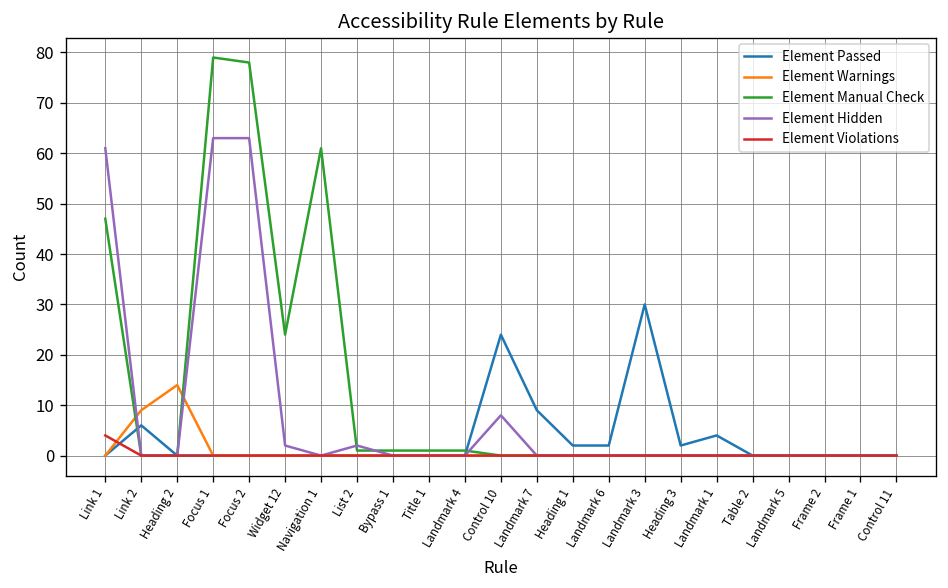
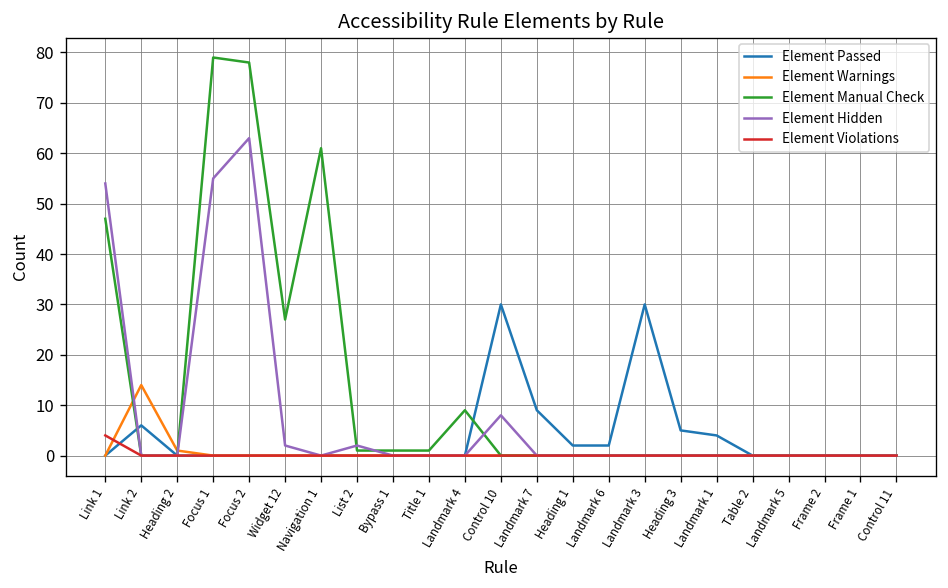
Element Hidden, Link 1: 61 -> 54
Element Warnings, Link 2: 9 -> 14
Element Warnings, Heading 2: 14 -> 1
Element Hidden, Focus 1: 63 -> 55
Element Manual Check, Widget 12: 24 -> 27
Element Manual Check, Landmark 4: 1 -> 9
Element Passed, Control 10: 24 -> 30
Element Passed, Heading 3: 2 -> 5
